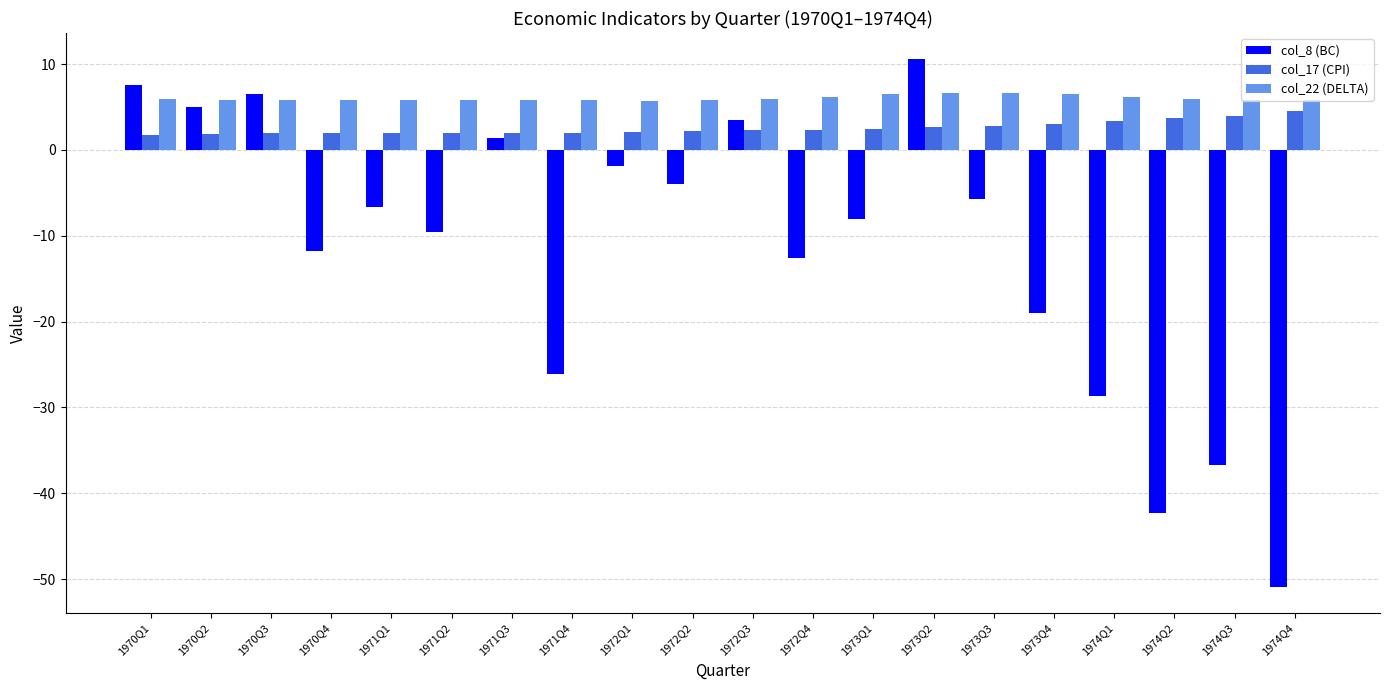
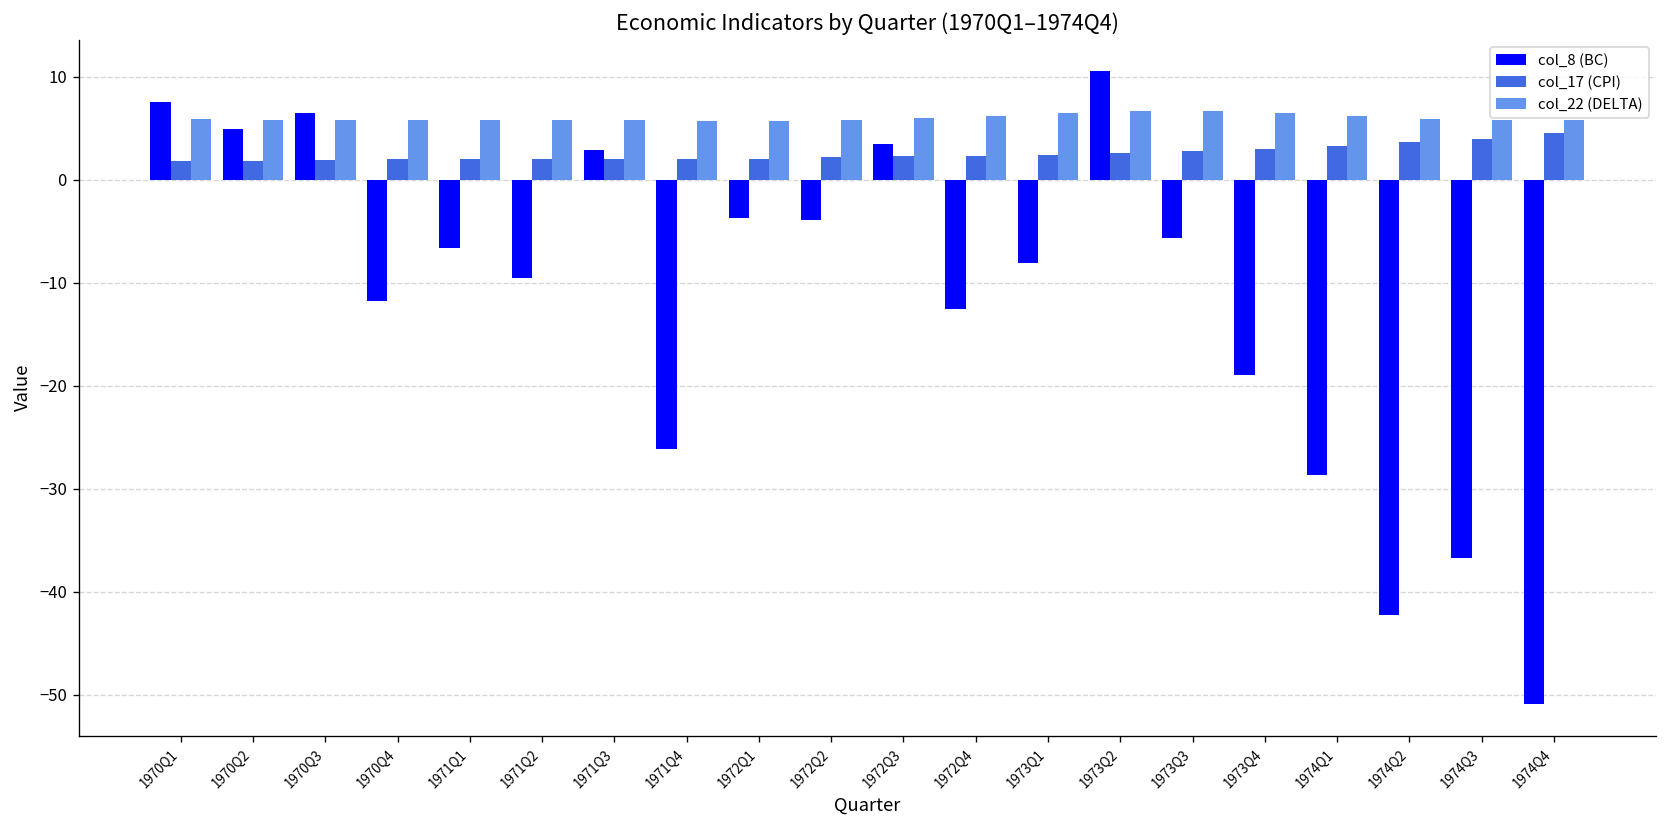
col_8 (BC), 1971Q3: 1 -> 3
col_8 (BC), 1972Q1: -2 -> -4
